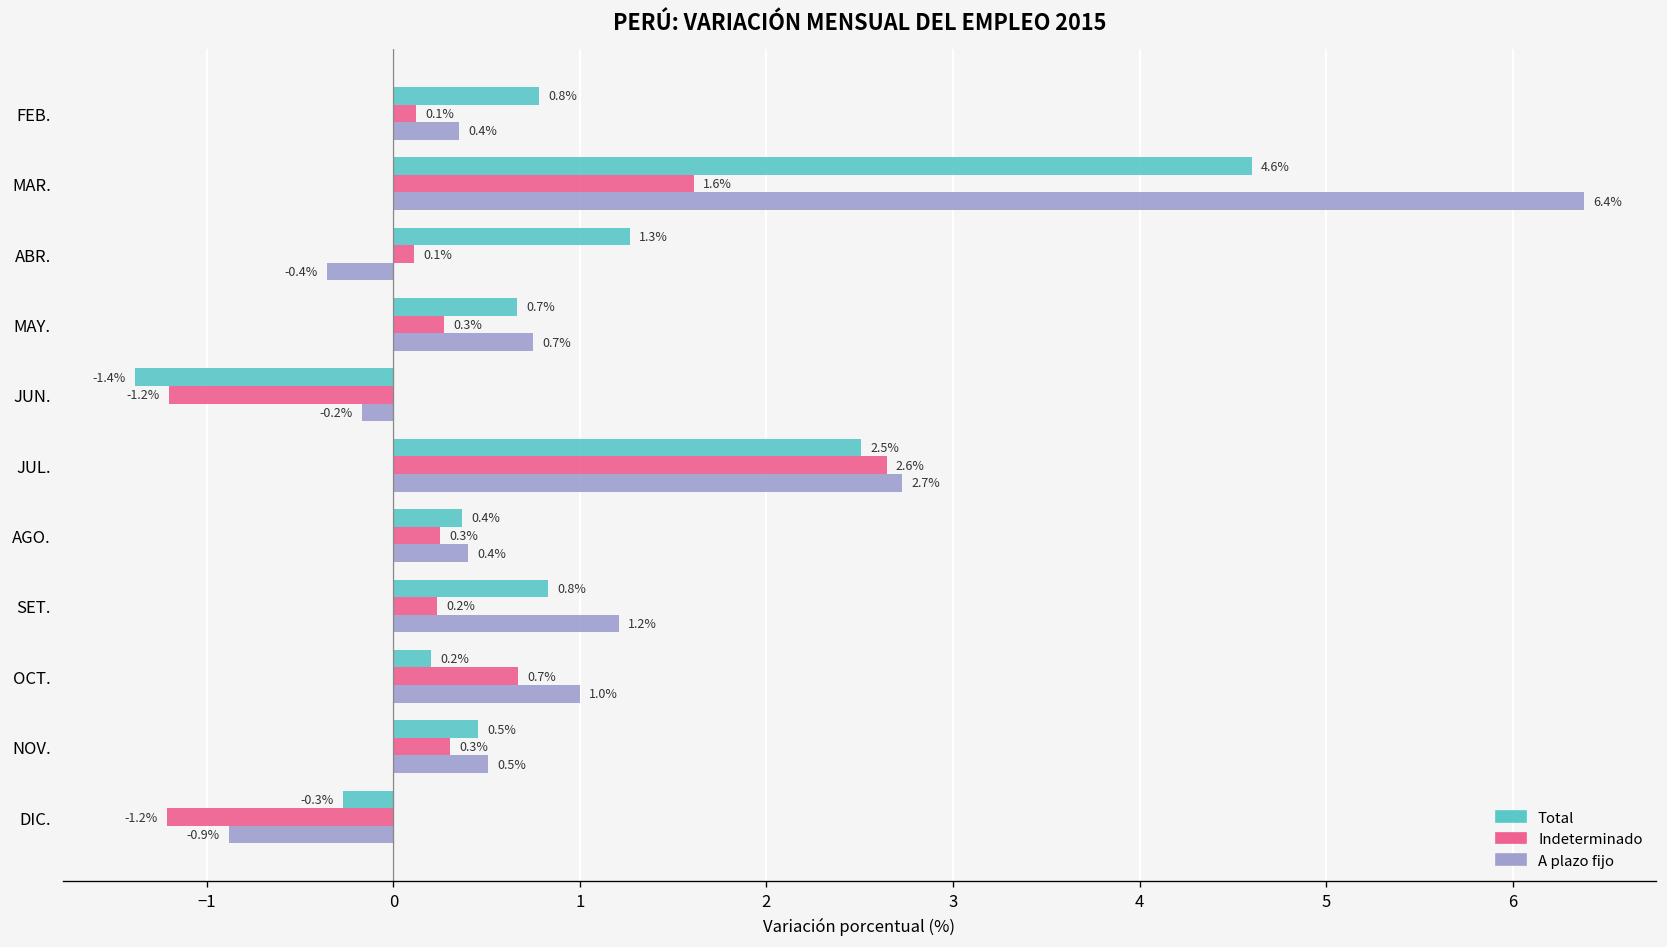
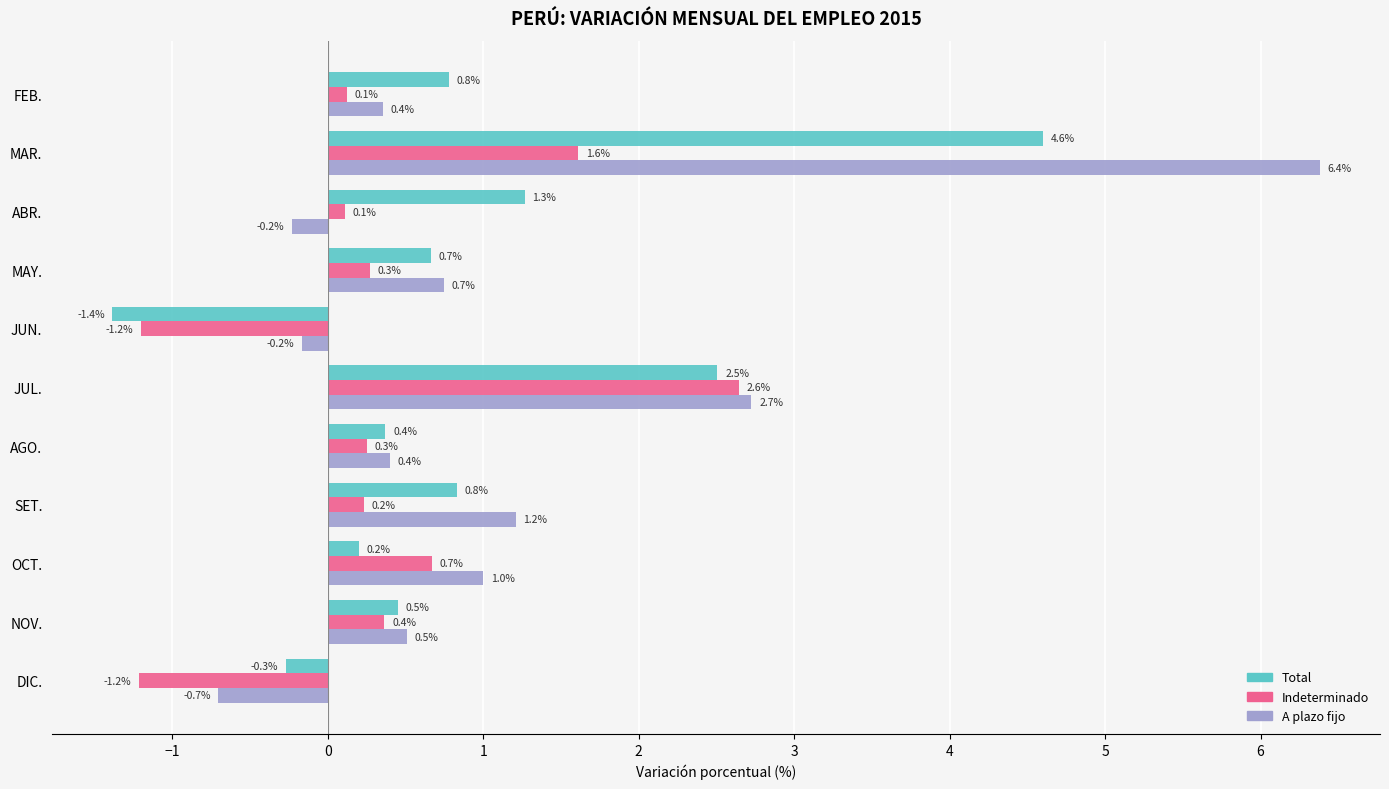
A plazo fijo, ABR.: -0.4% -> -0.2%
Indeterminado, NOV.: 0.3% -> 0.4%
A plazo fijo, DIC.: -0.9% -> -0.7%
